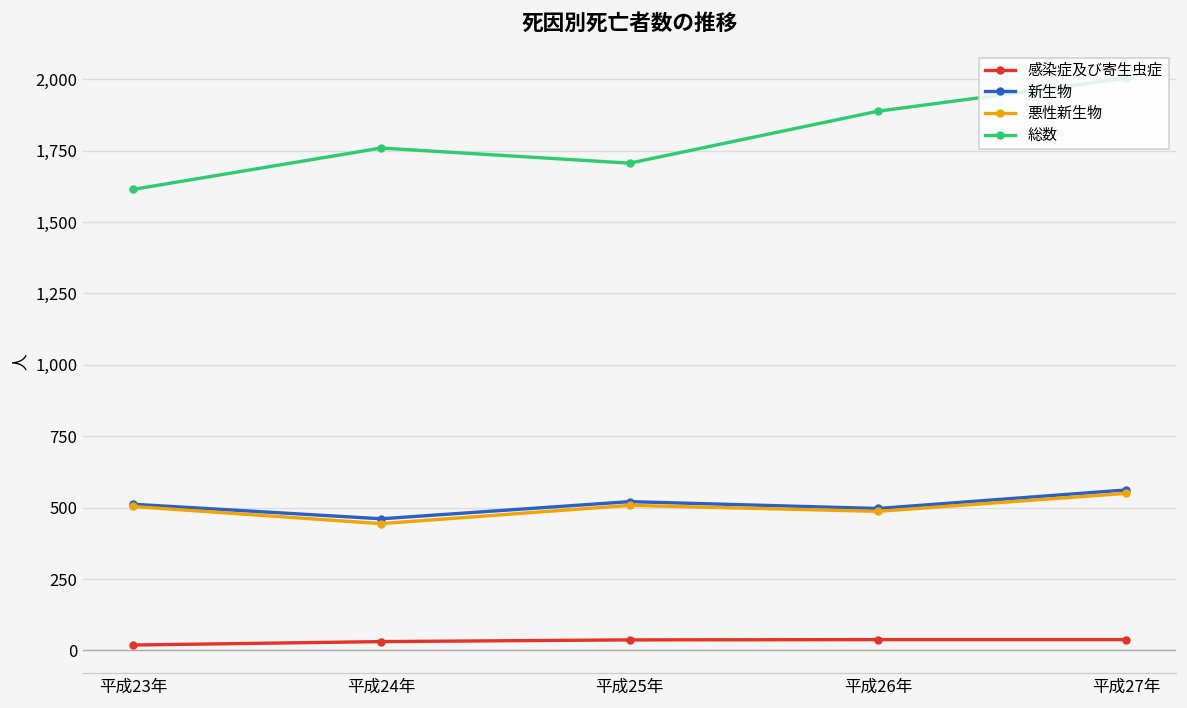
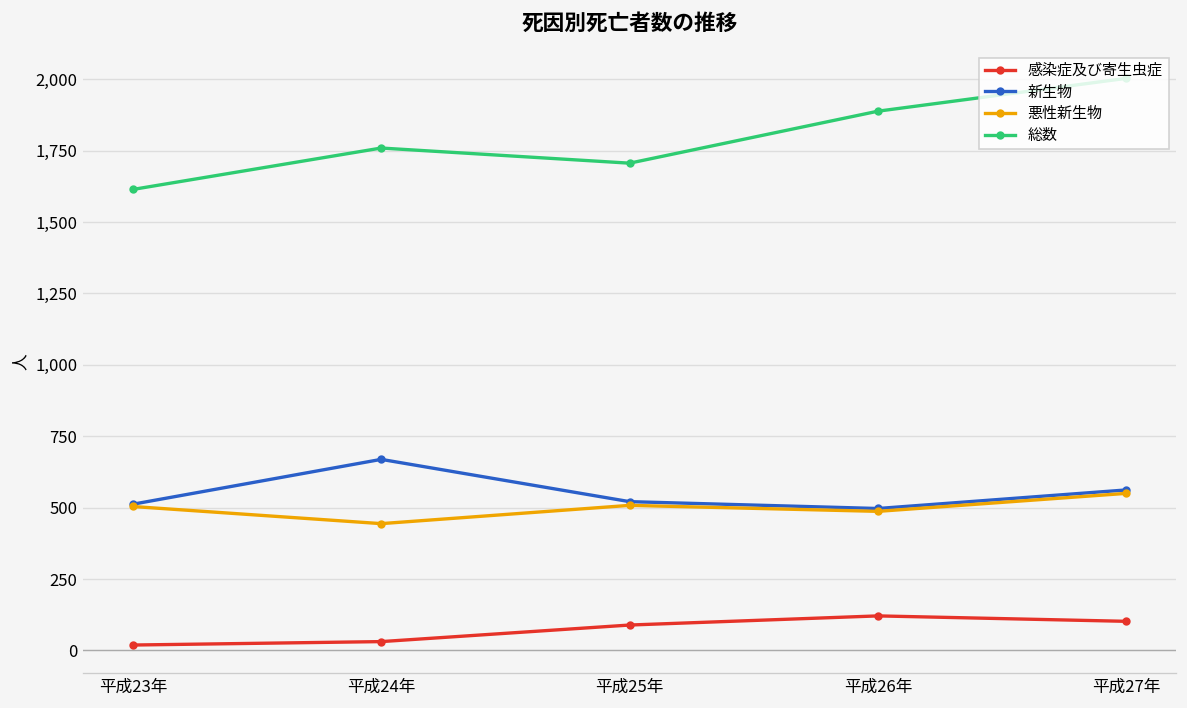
新生物, 平成24年: 460 -> 670
感染症及び寄生虫症, 平成25年: 40 -> 90
感染症及び寄生虫症, 平成26年: 40 -> 120
感染症及び寄生虫症, 平成27年: 40 -> 100
